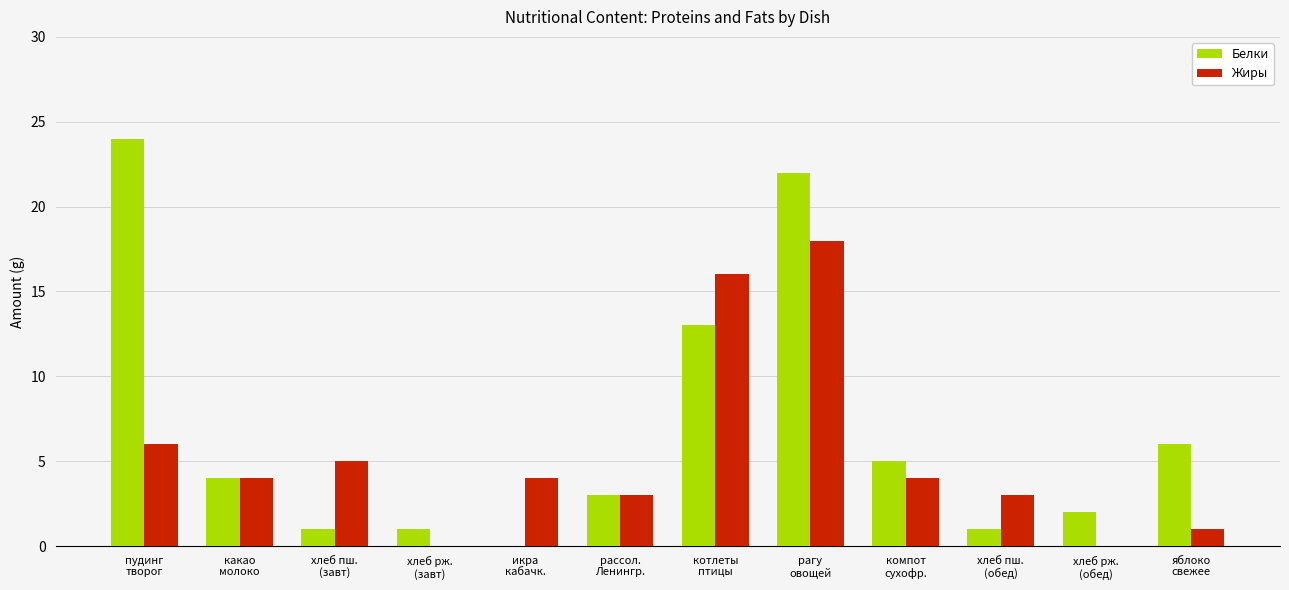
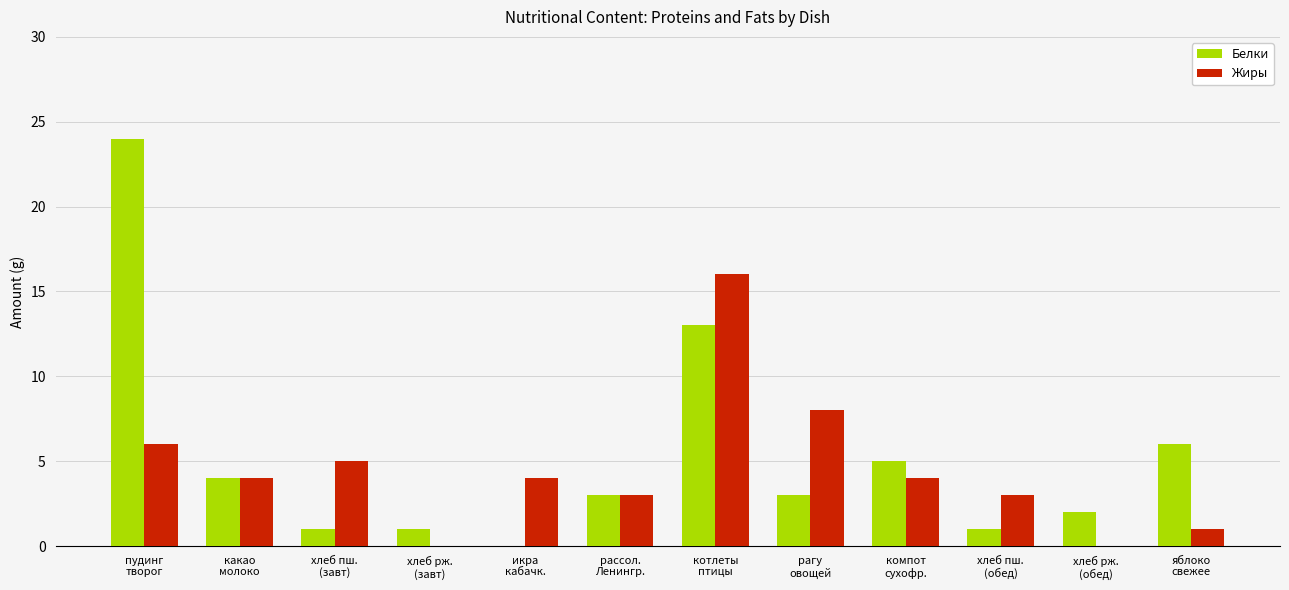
Белки, рагу овощей: 22 -> 3
Жиры, рагу овощей: 18 -> 8
